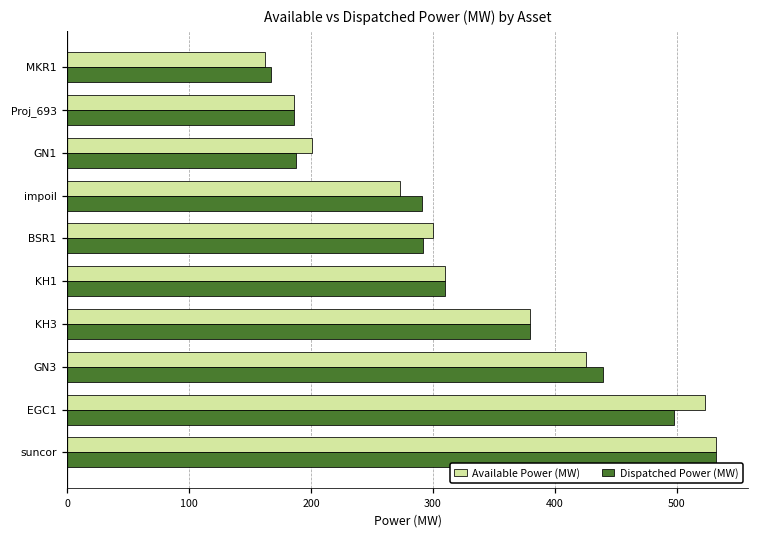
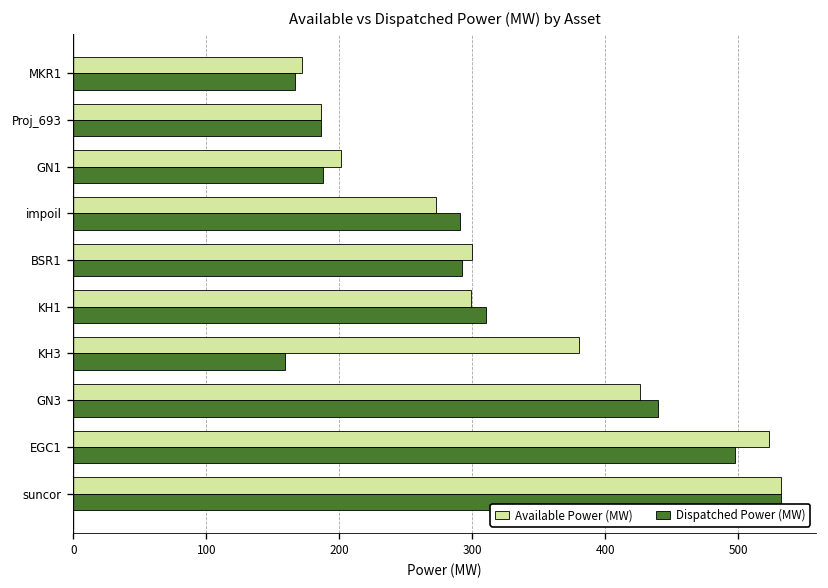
Available Power (MW), MKR1: 162 -> 172
Available Power (MW), KH1: 310 -> 299
Dispatched Power (MW), KH3: 380 -> 159
